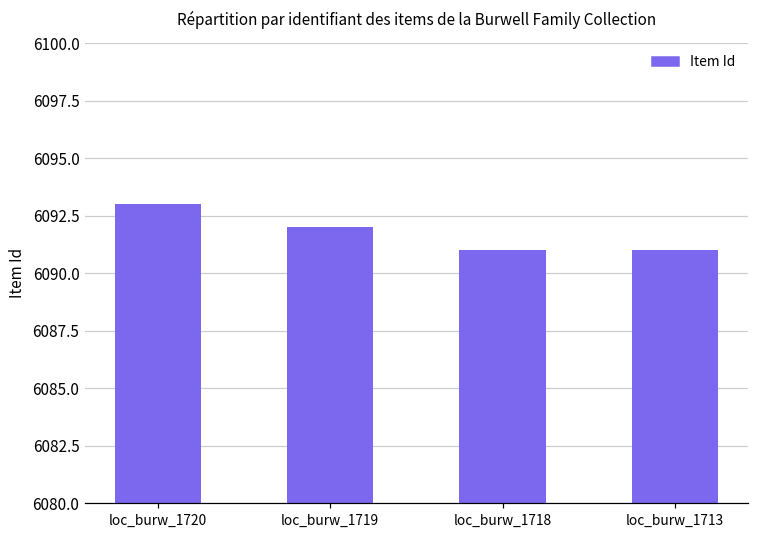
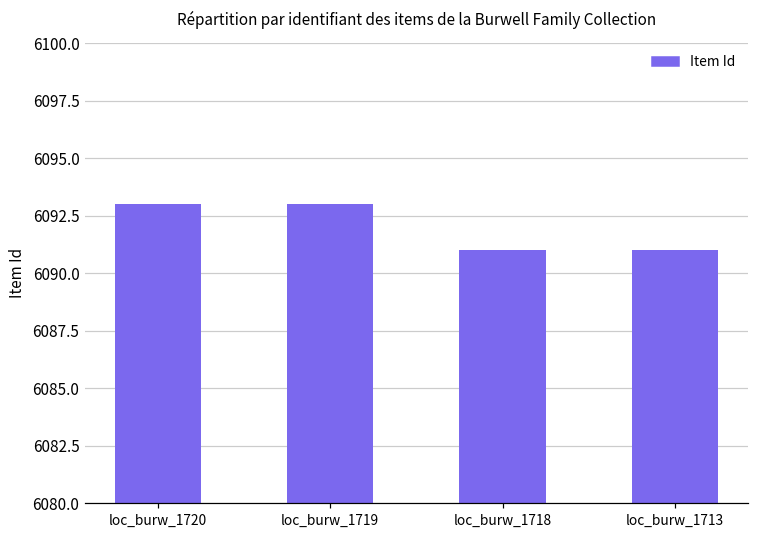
loc_burw_1719: 6092 -> 6093
